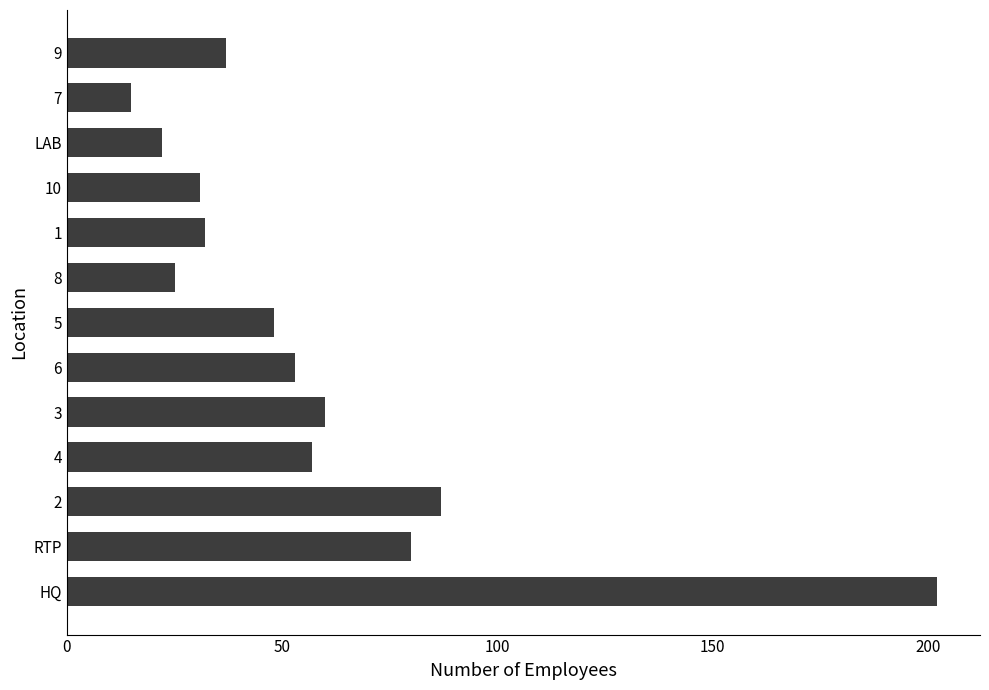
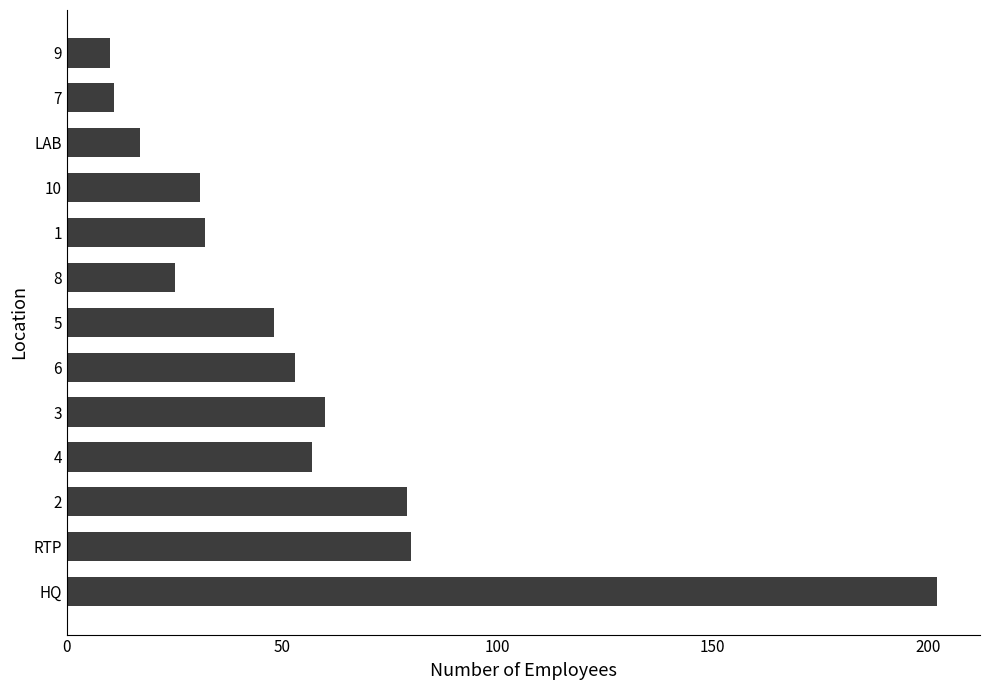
9: 37 -> 10
7: 15 -> 11
LAB: 22 -> 17
2: 87 -> 79
